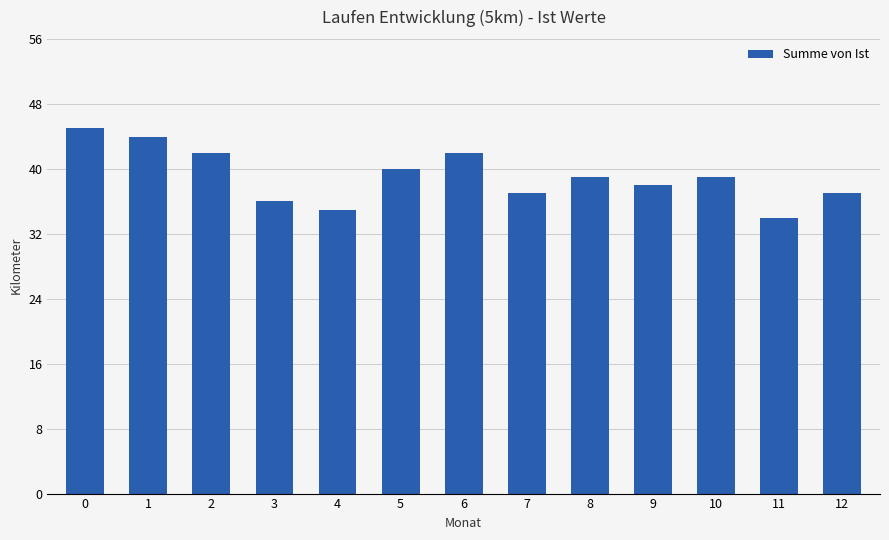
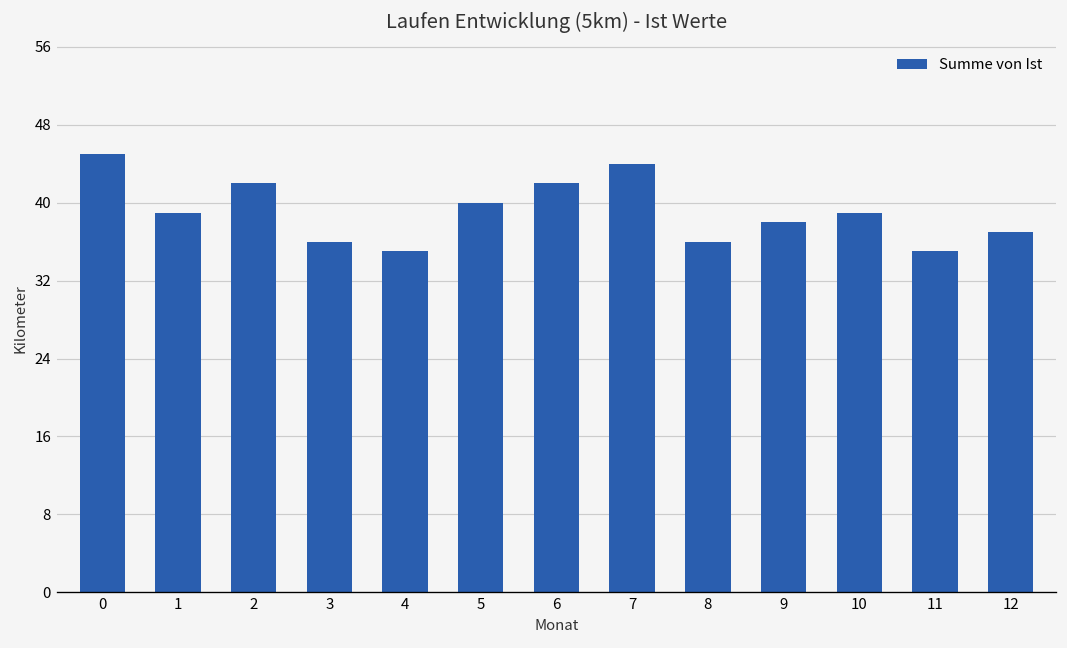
1: 44 -> 39
7: 37 -> 44
8: 39 -> 36
11: 34 -> 35
